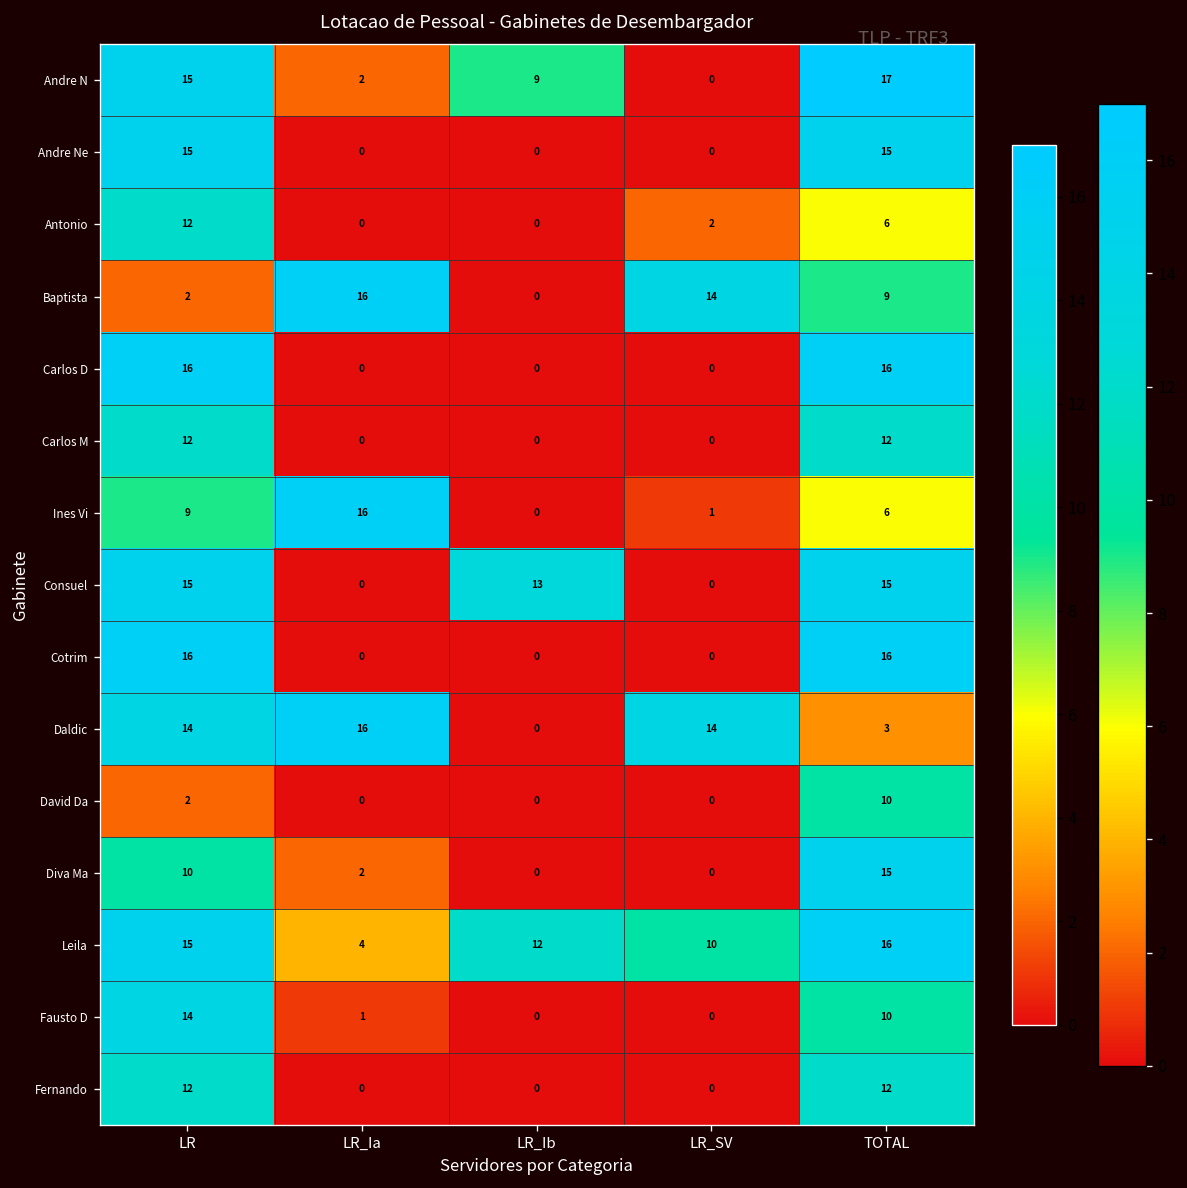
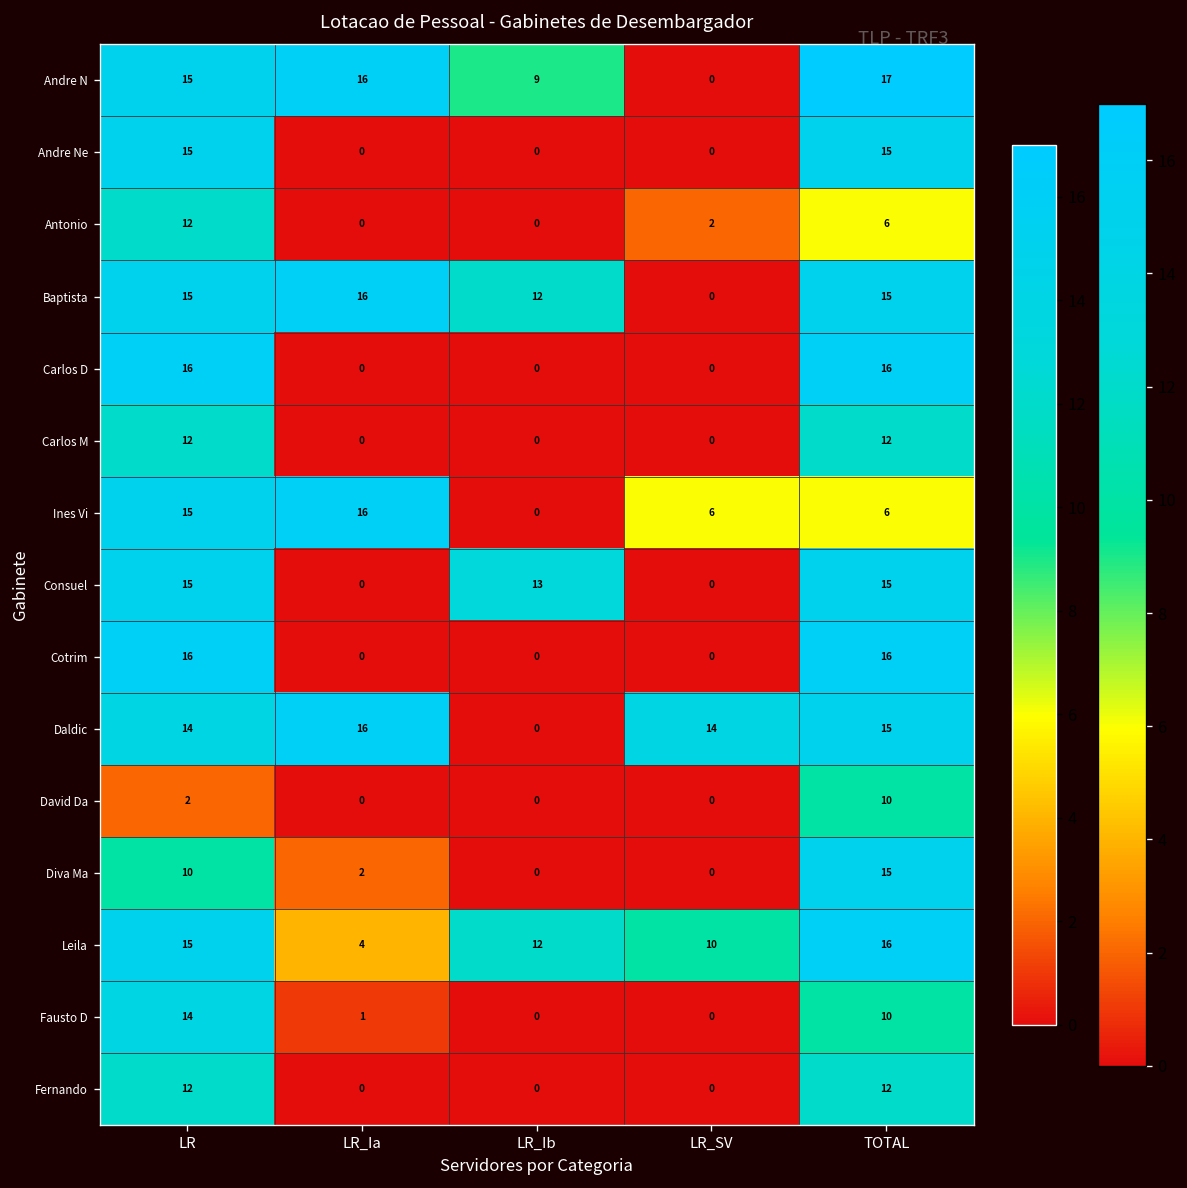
Andre N, LR_Ia: 2 -> 16
Baptista, LR: 2 -> 15
Baptista, LR_Ib: 0 -> 12
Baptista, LR_SV: 14 -> 0
Baptista, TOTAL: 9 -> 15
Ines Vi, LR: 9 -> 15
Ines Vi, LR_SV: 1 -> 6
Daldic, TOTAL: 3 -> 15
